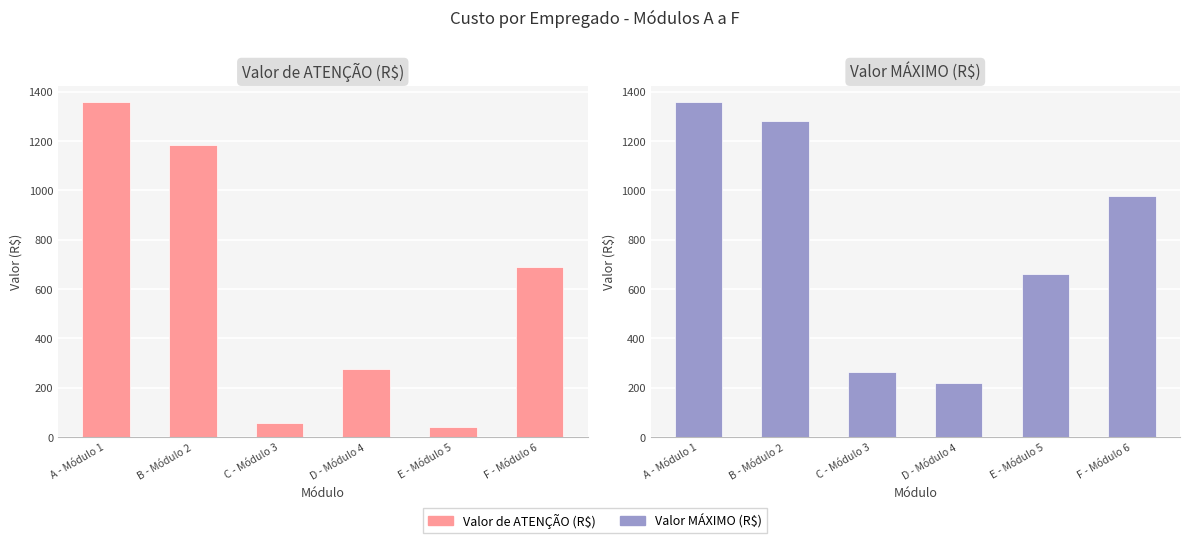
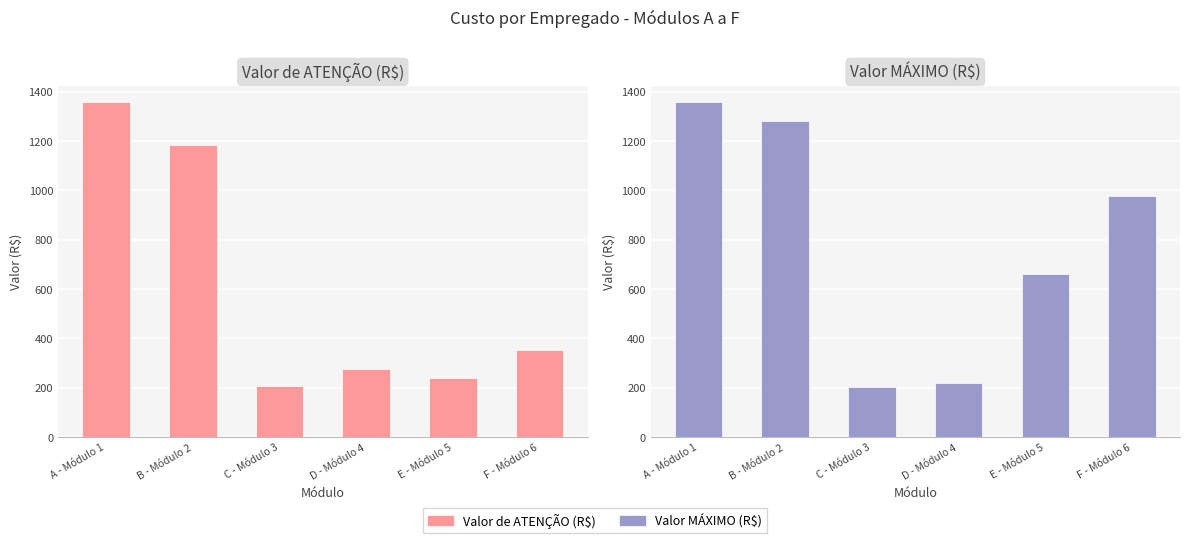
Valor de ATENÇÃO (R$), C - Módulo 3: 60 -> 210
Valor de ATENÇÃO (R$), E - Módulo 5: 40 -> 240
Valor de ATENÇÃO (R$), F - Módulo 6: 690 -> 350
Valor MÁXIMO (R$), C - Módulo 3: 260 -> 200
